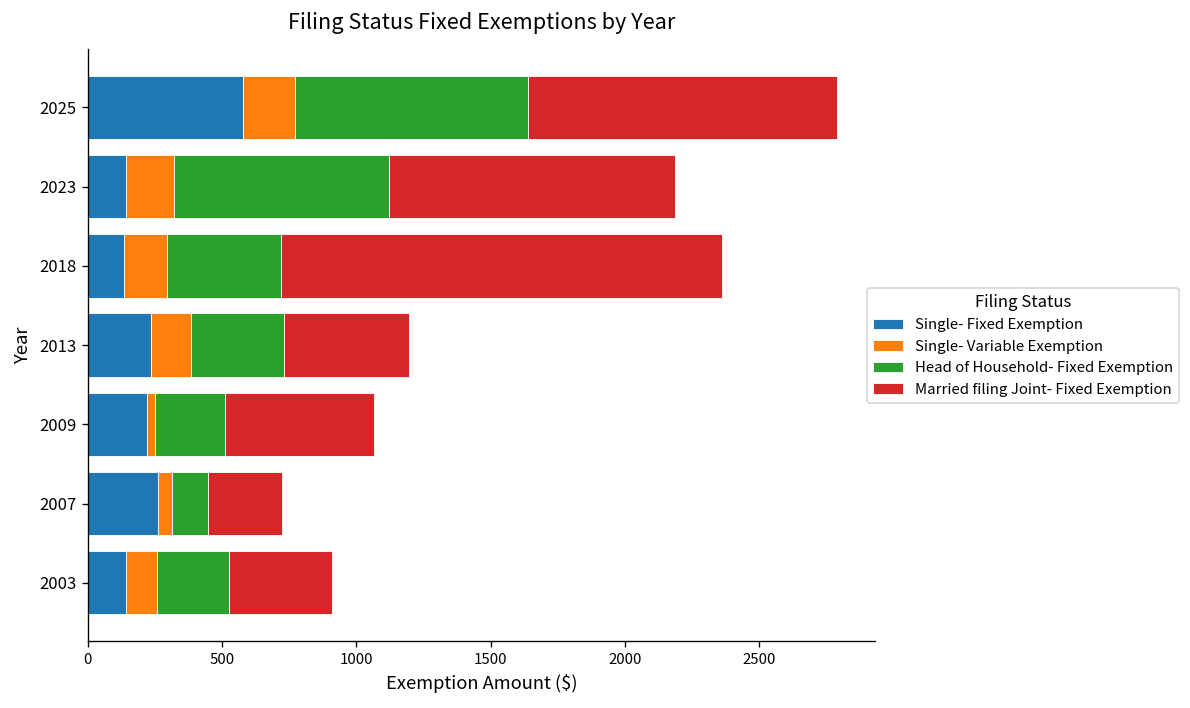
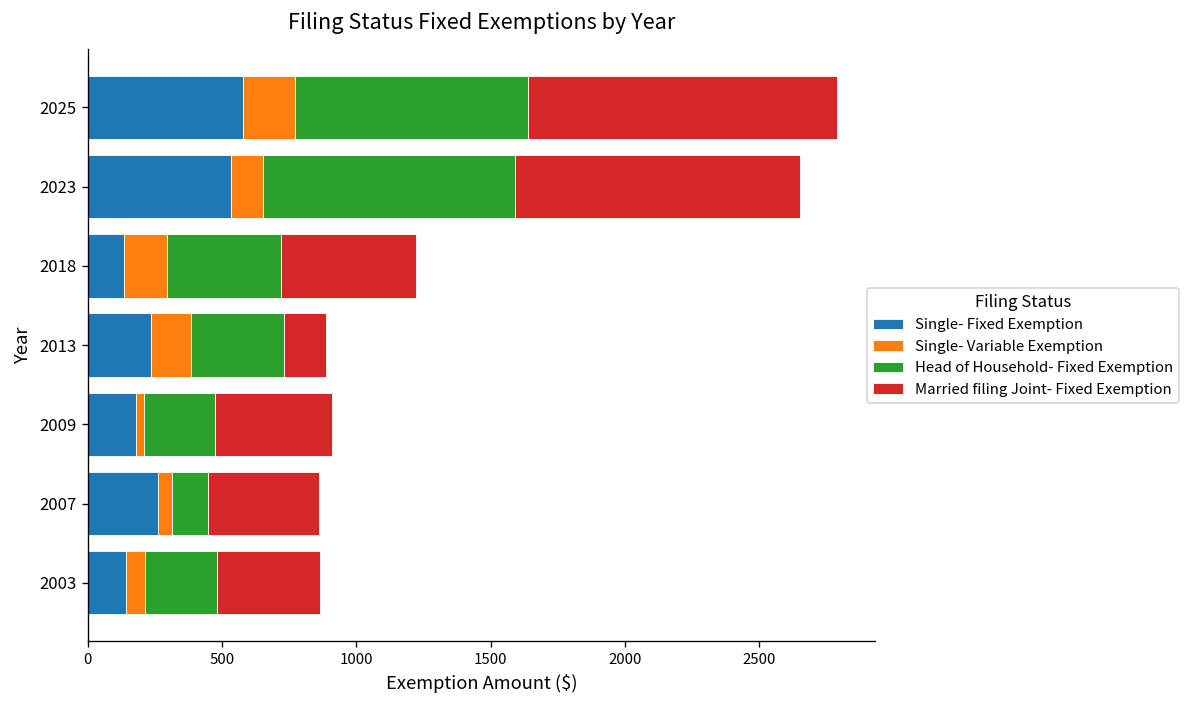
Single- Fixed Exemption, 2023: 140 -> 530
Single- Variable Exemption, 2023: 180 -> 120
Head of Household- Fixed Exemption, 2023: 800 -> 940
Married filing Joint- Fixed Exemption, 2018: 1640 -> 500
Married filing Joint- Fixed Exemption, 2013: 470 -> 160
Single- Fixed Exemption, 2009: 220 -> 180
Married filing Joint- Fixed Exemption, 2009: 560 -> 440
Married filing Joint- Fixed Exemption, 2007: 270 -> 410
Single- Variable Exemption, 2003: 120 -> 70
